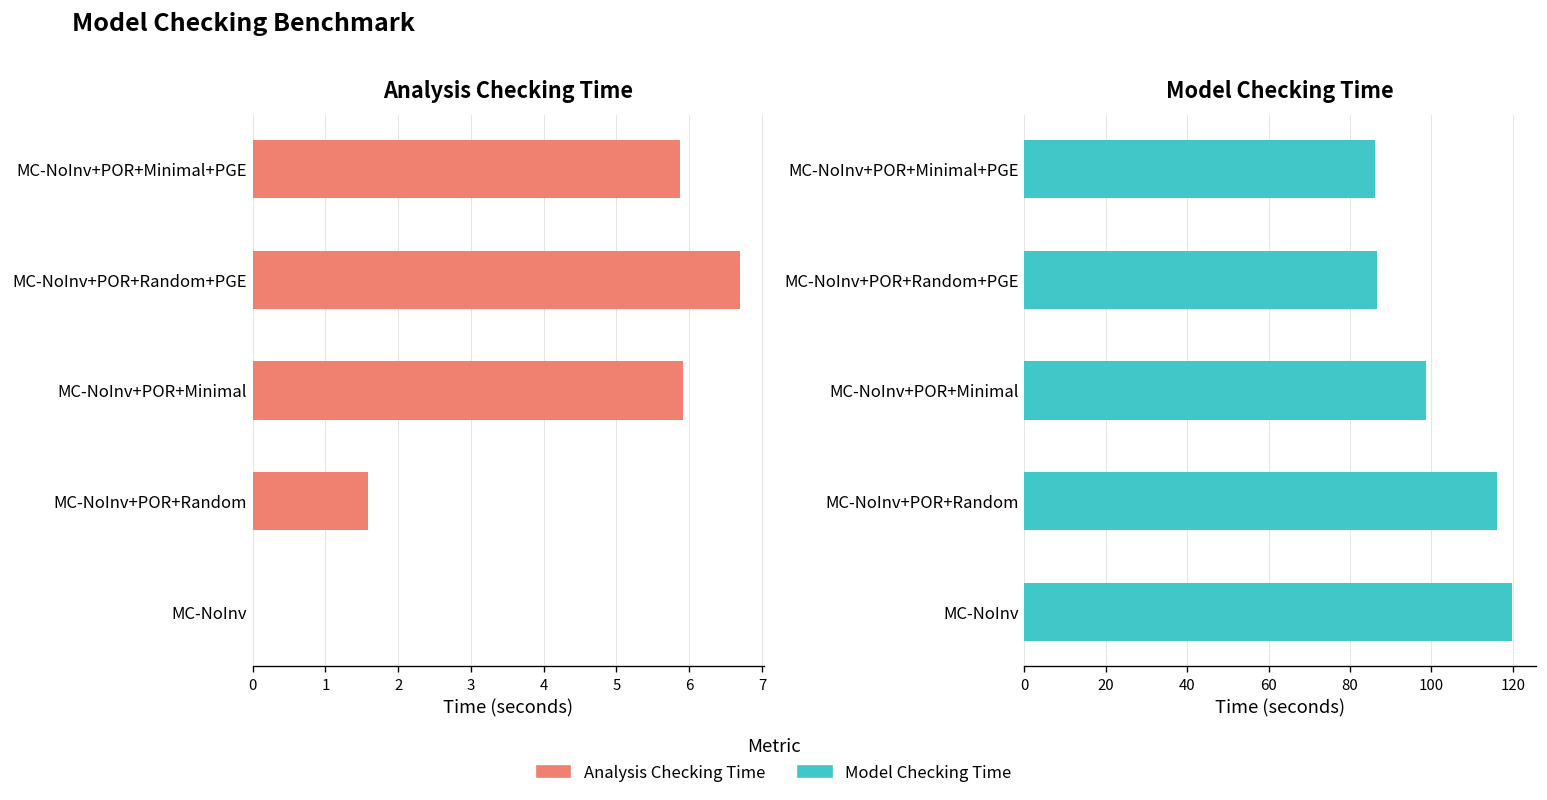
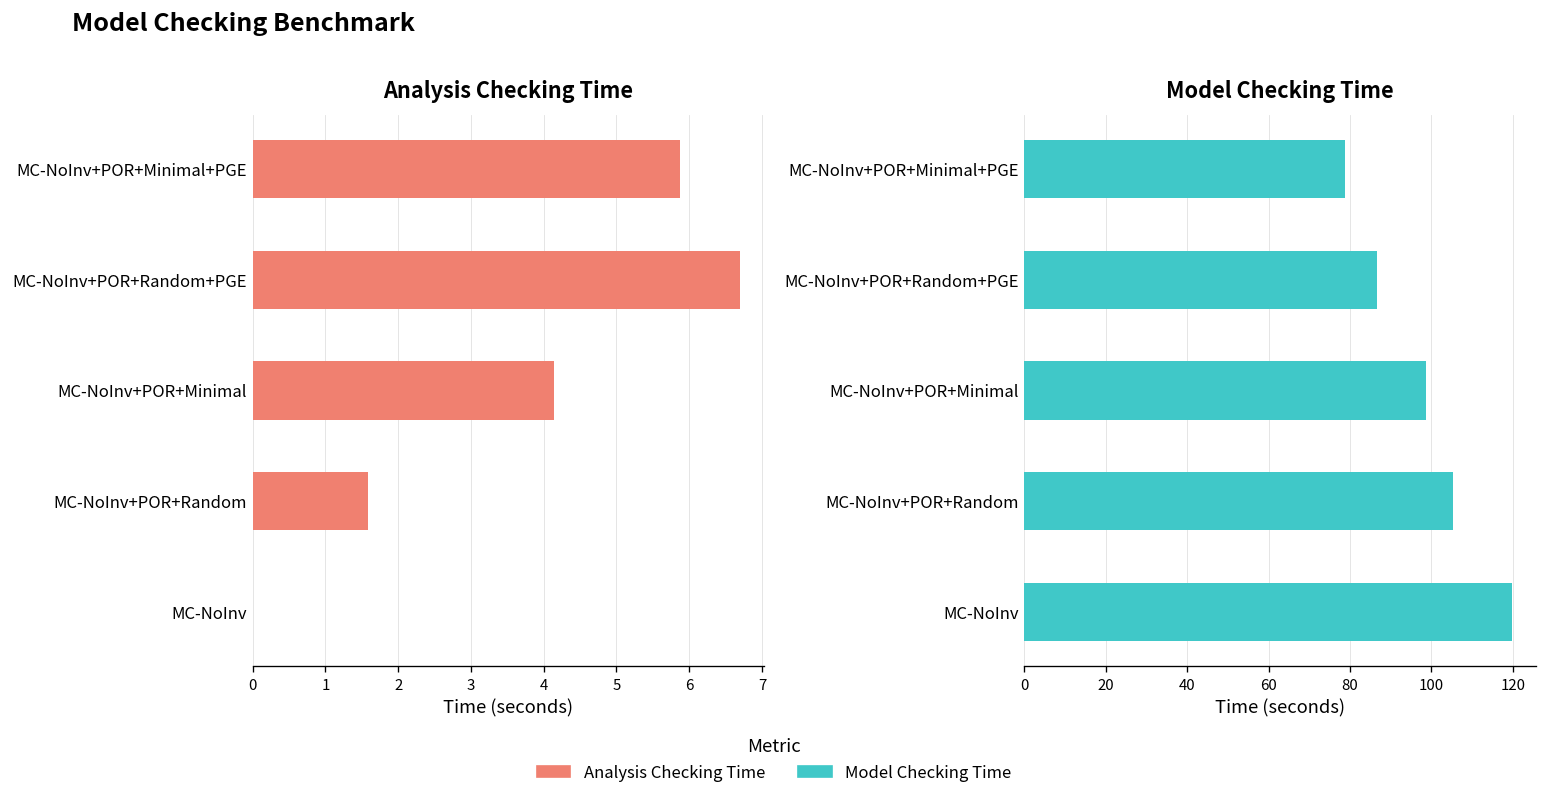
Analysis Checking Time, MC-NoInv+POR+Minimal: 5.9 -> 4.1
Model Checking Time, MC-NoInv+POR+Minimal+PGE: 86 -> 79
Model Checking Time, MC-NoInv+POR+Random: 116 -> 105
